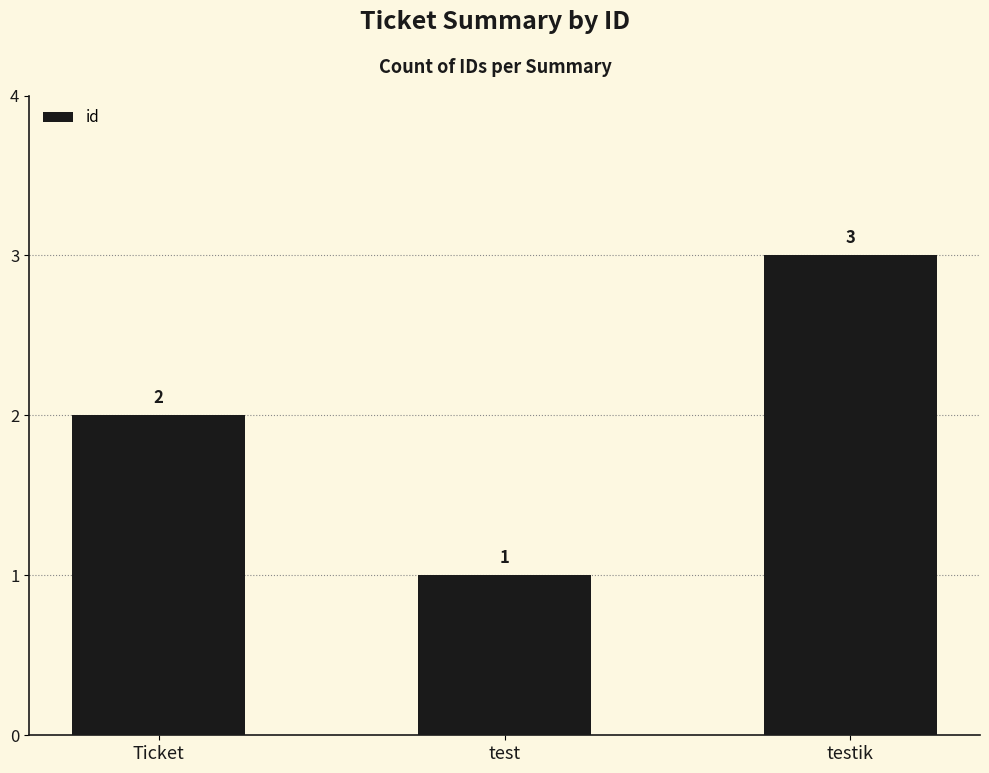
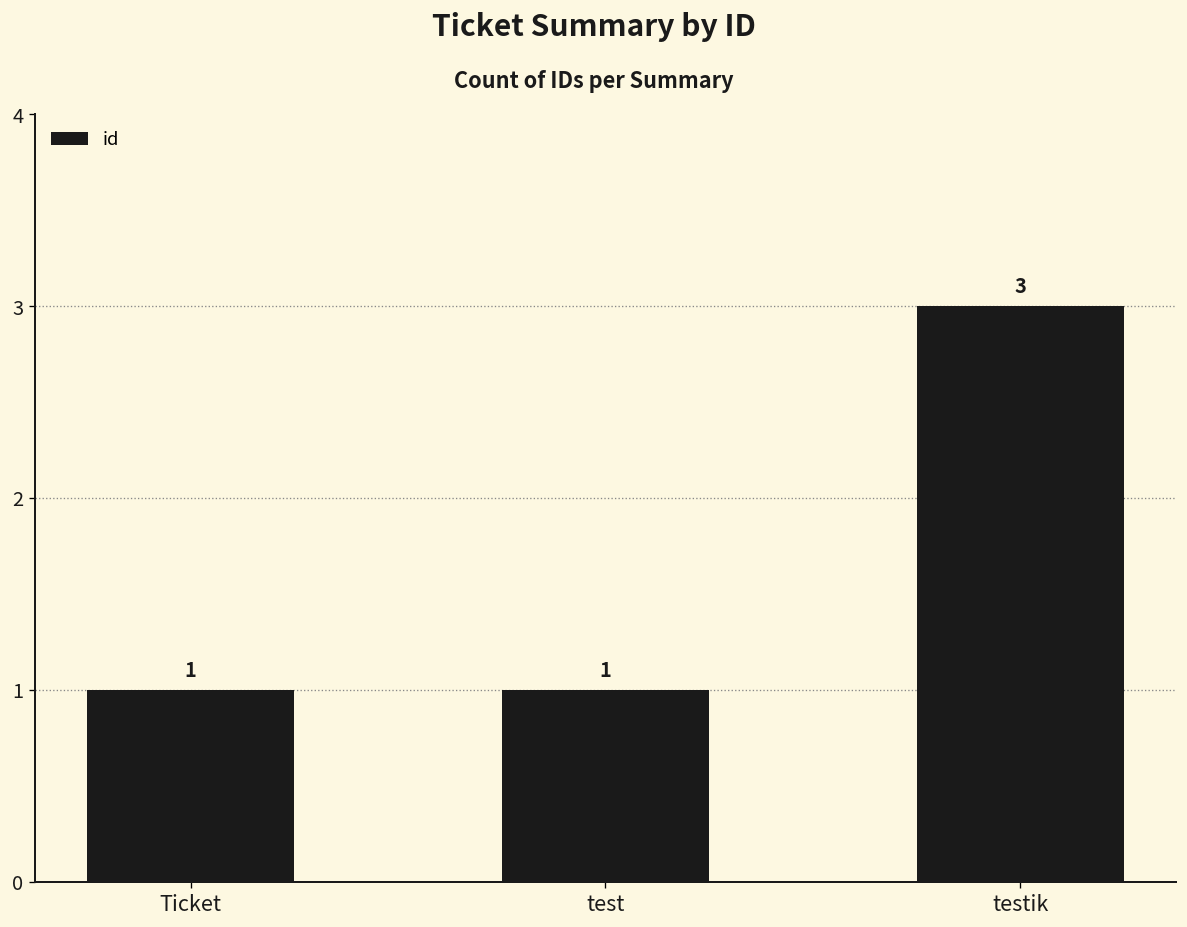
Ticket: 2 -> 1
